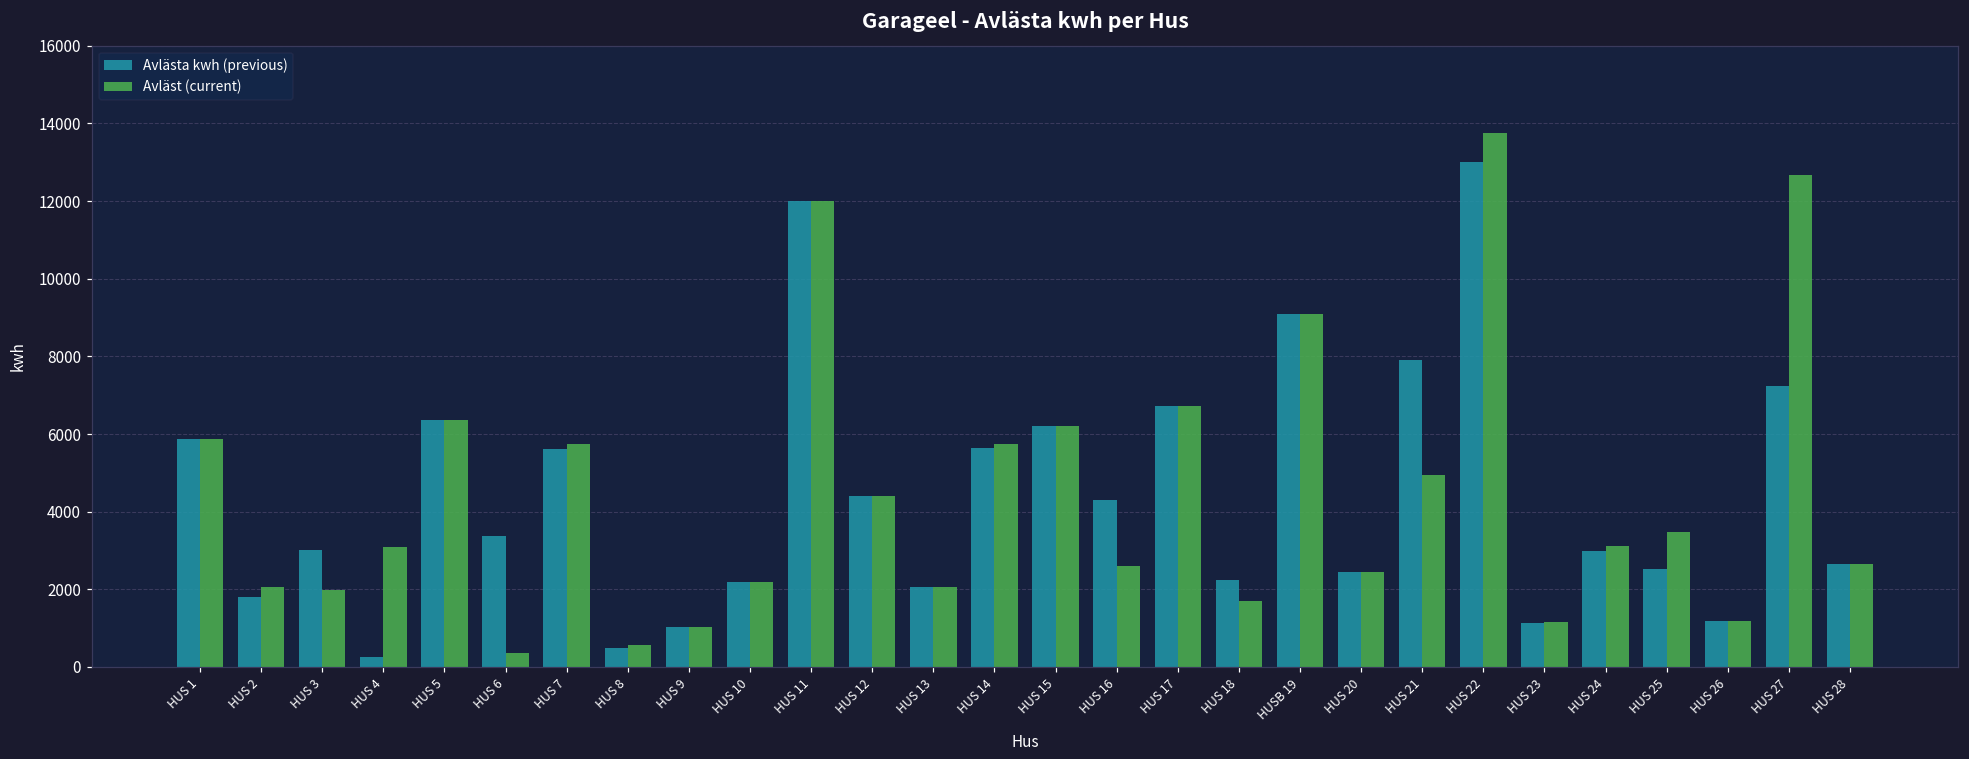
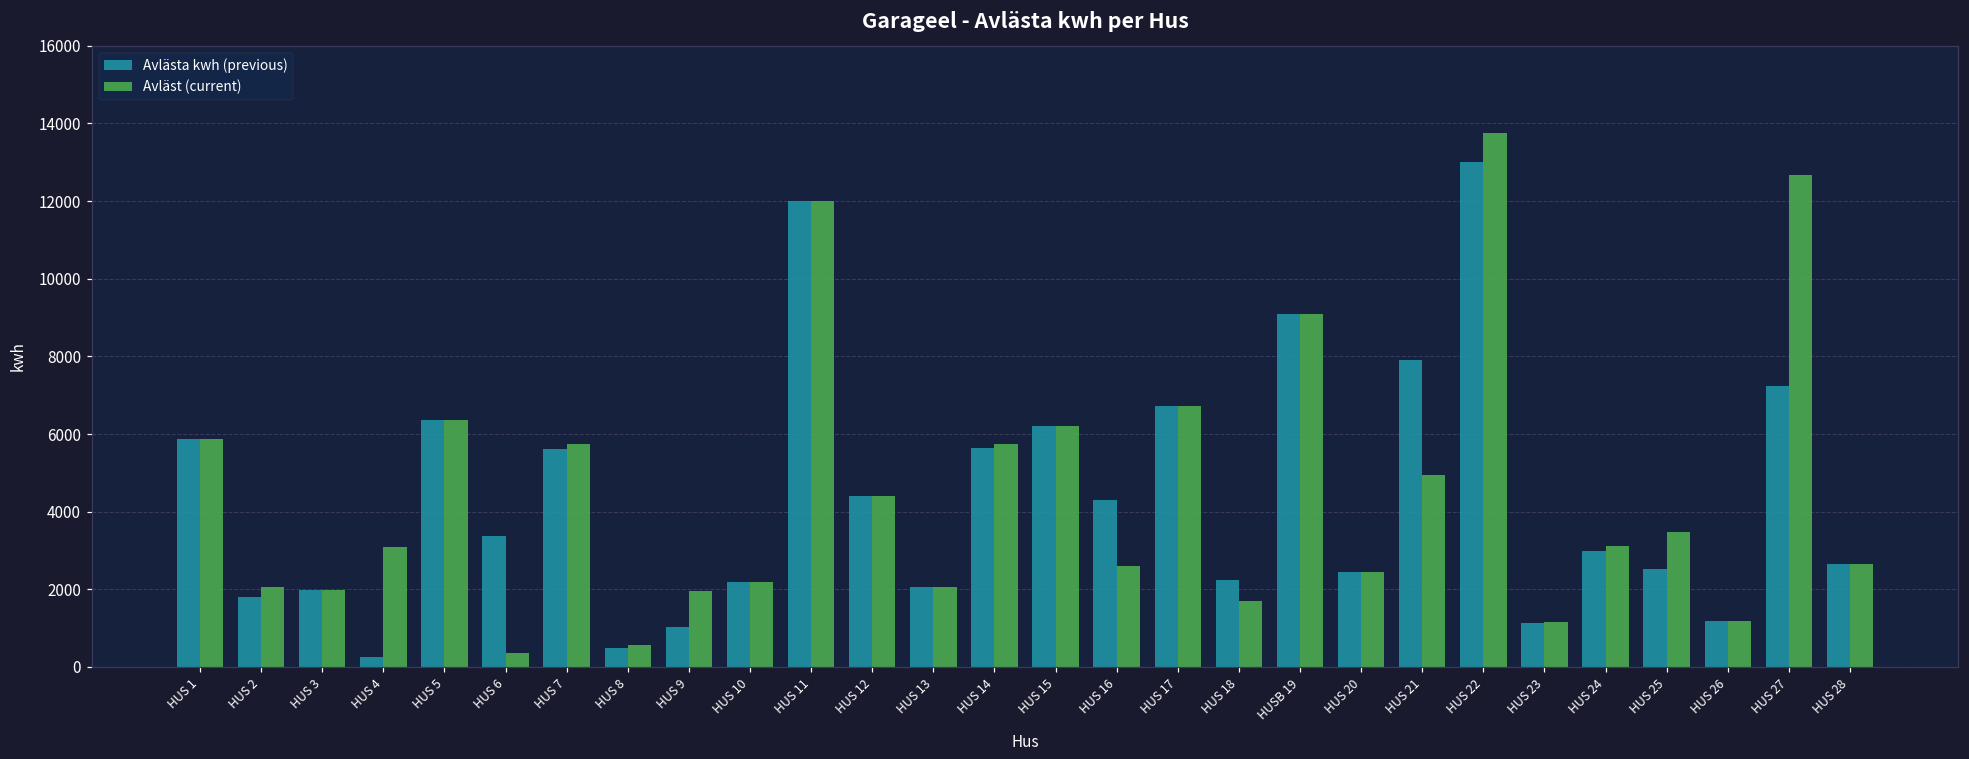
Avlästa kwh (previous), HUS 3: 3000 -> 2000
Avläst (current), HUS 9: 1000 -> 2000
